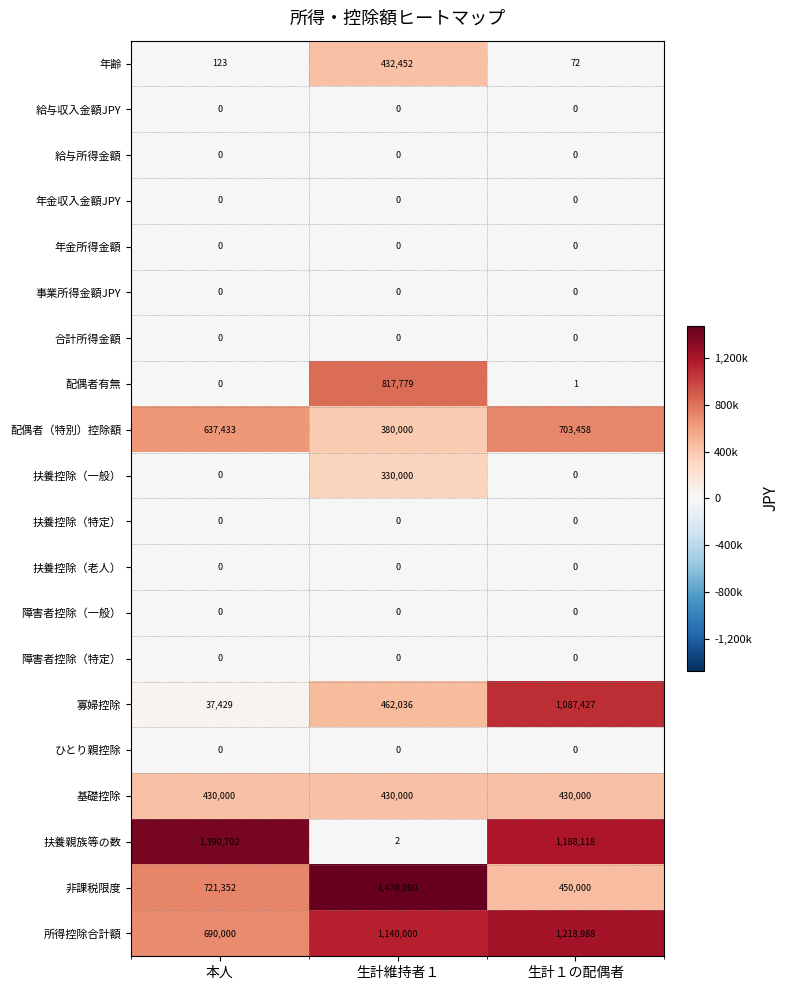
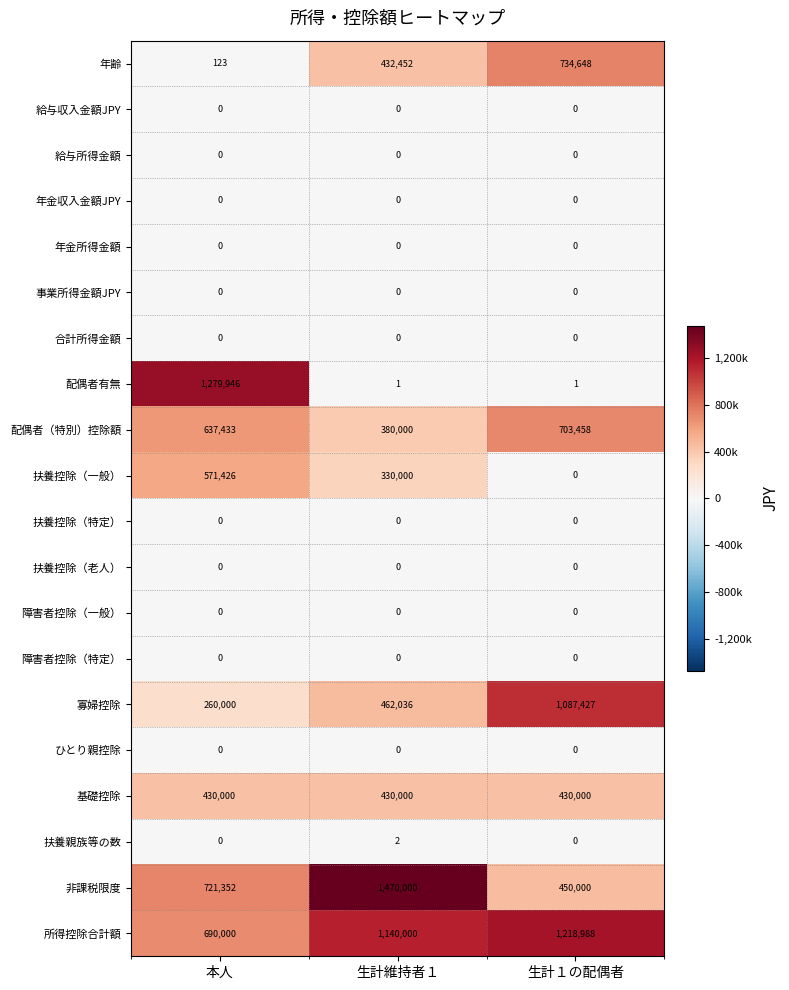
年齢, 生計１の配偶者: 72 -> 734,648
配偶者有無, 本人: 0 -> 1,279,946
配偶者有無, 生計維持者１: 817,779 -> 1
扶養控除（一般）, 本人: 0 -> 571,426
寡婦控除, 本人: 37,429 -> 260,000
扶養親族等の数, 本人: 1,390,702 -> 0
扶養親族等の数, 生計１の配偶者: 1,188,118 -> 0
